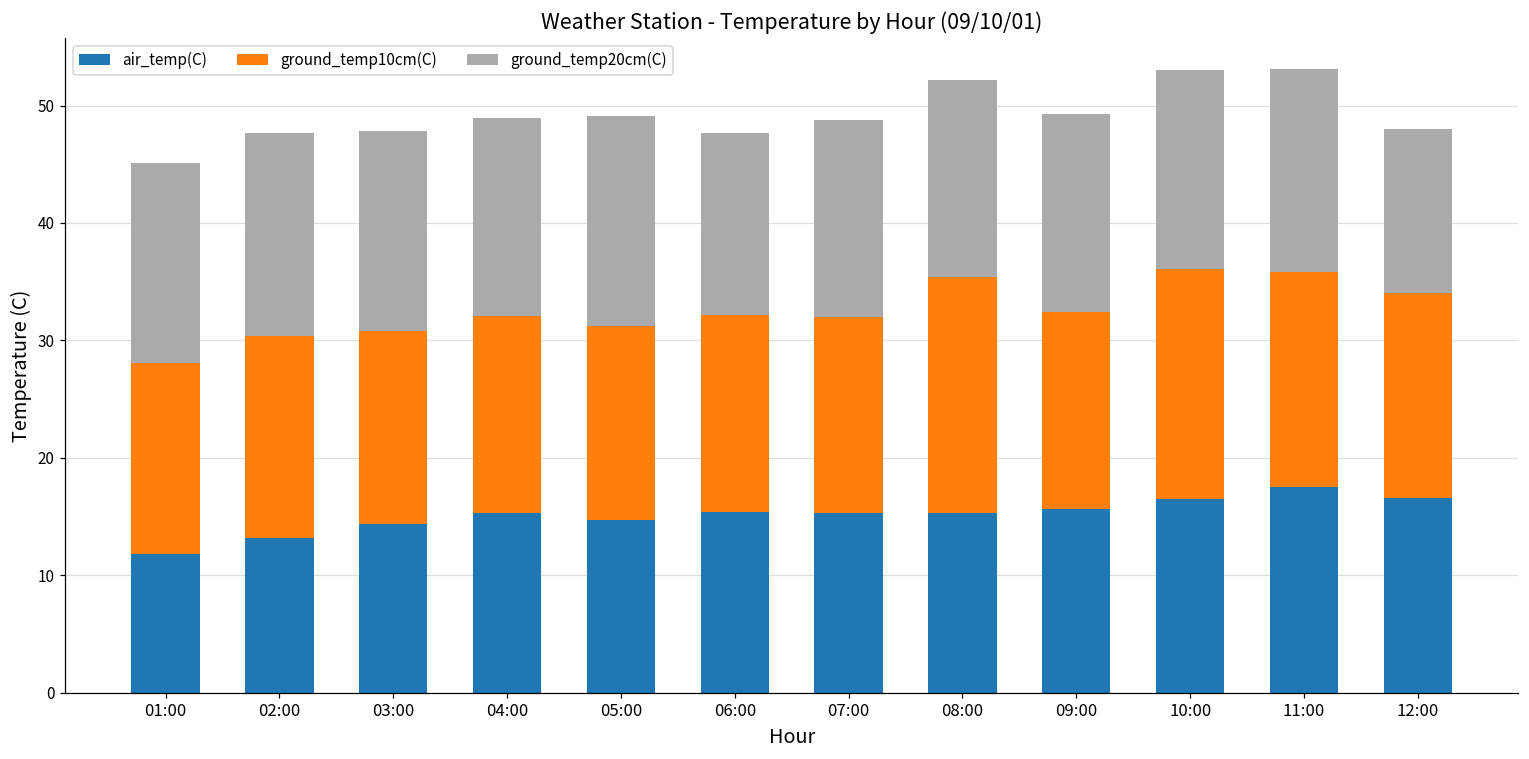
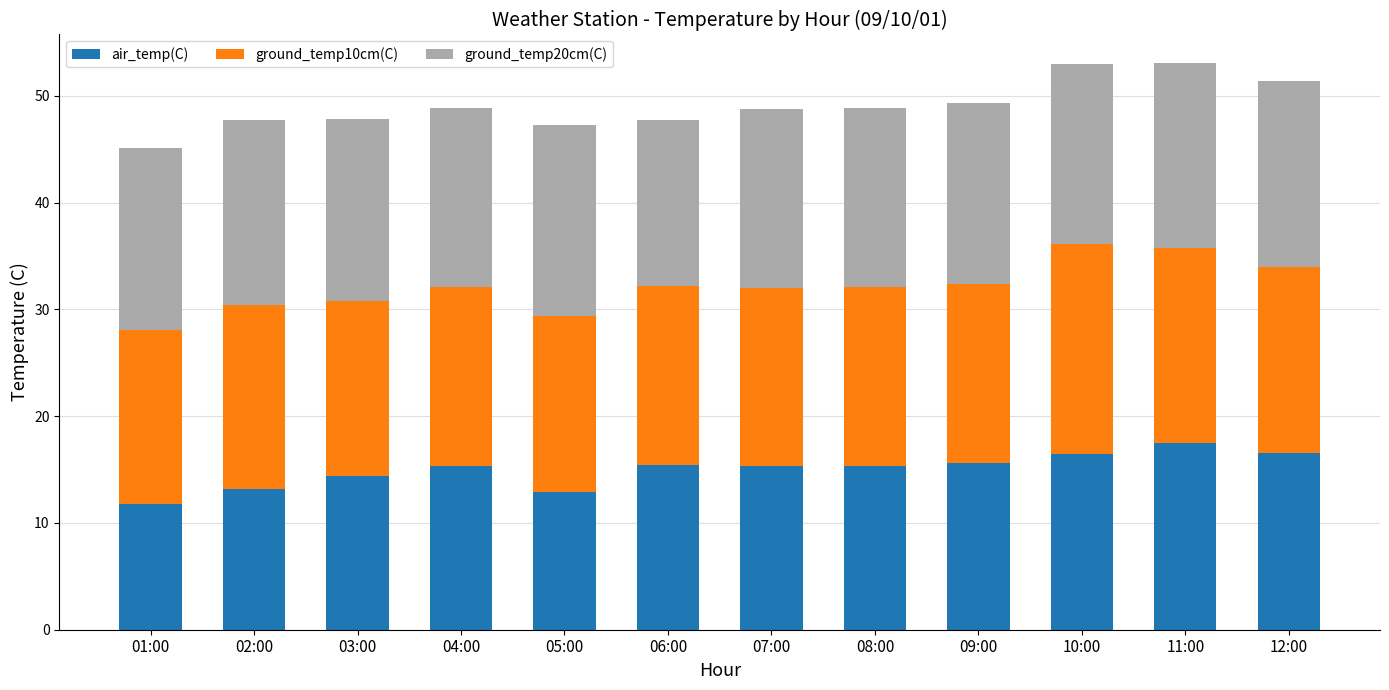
air_temp(C), 05:00: 14.7 -> 12.9
ground_temp10cm(C), 08:00: 20.1 -> 16.8
ground_temp20cm(C), 12:00: 14.0 -> 17.4
